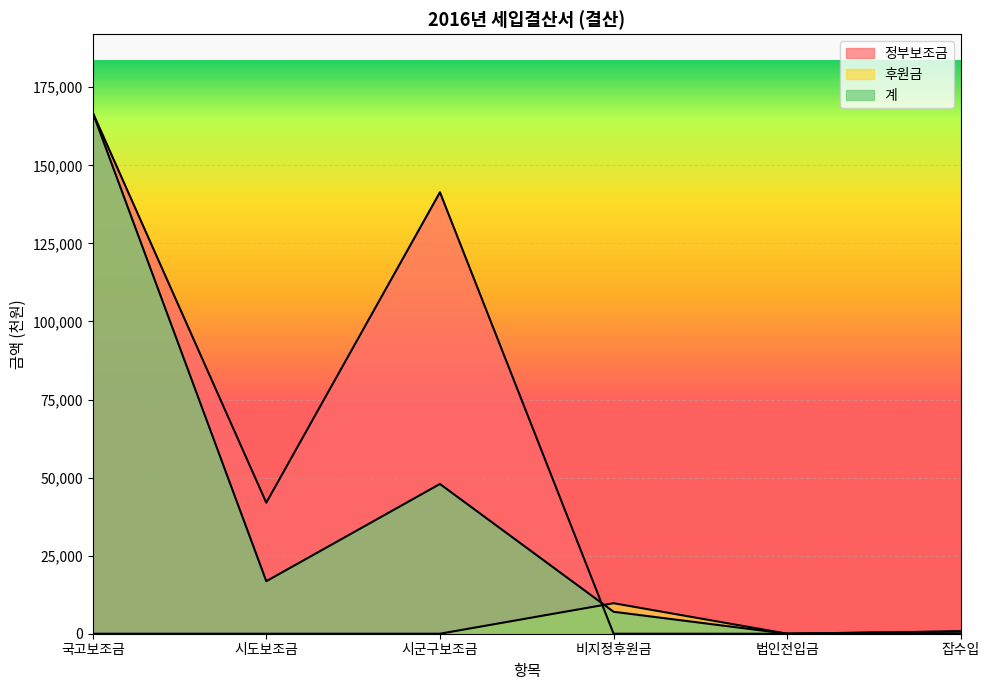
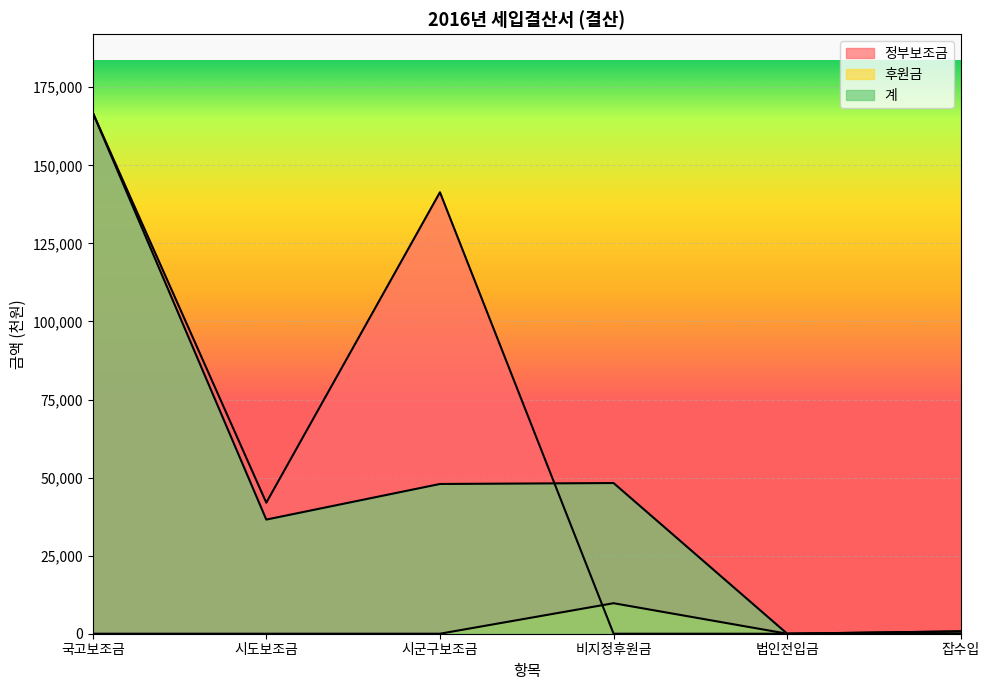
계, 시도보조금: 17,000 -> 37,000
계, 비지정후원금: 7,000 -> 48,000
